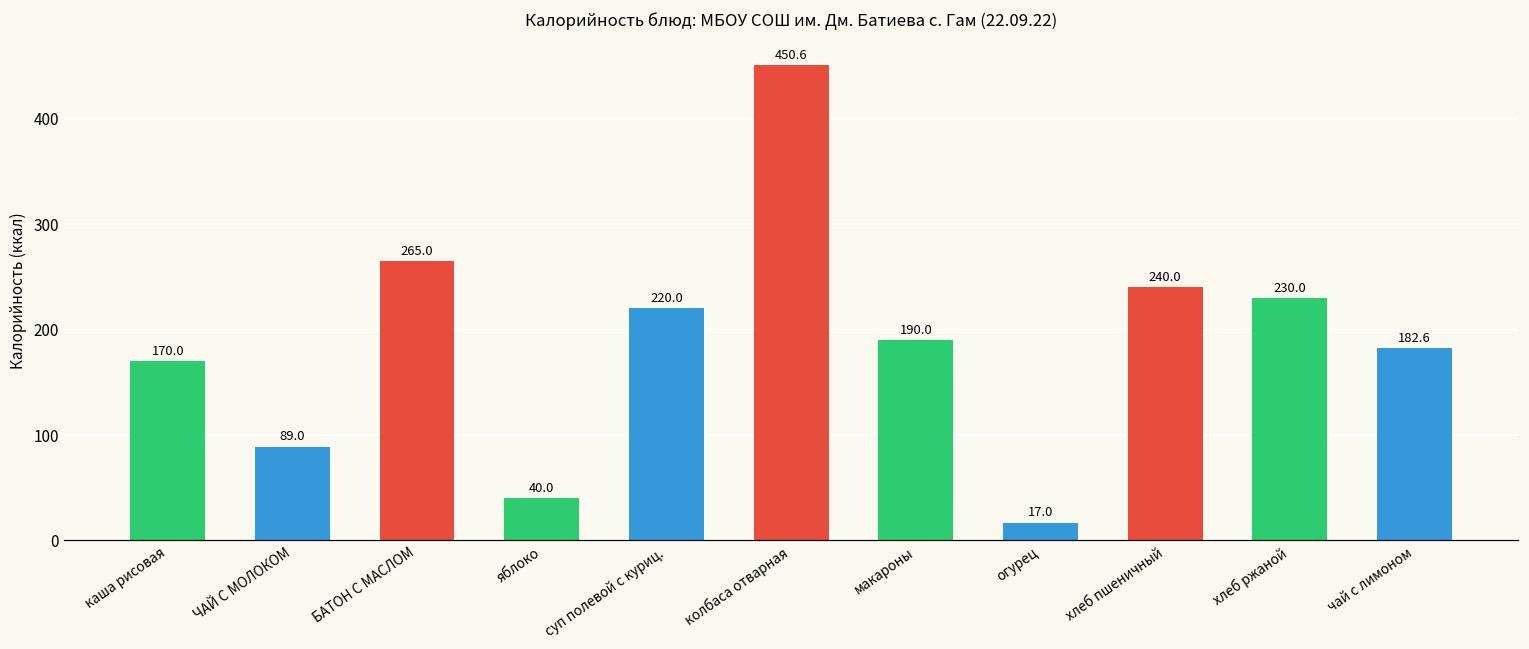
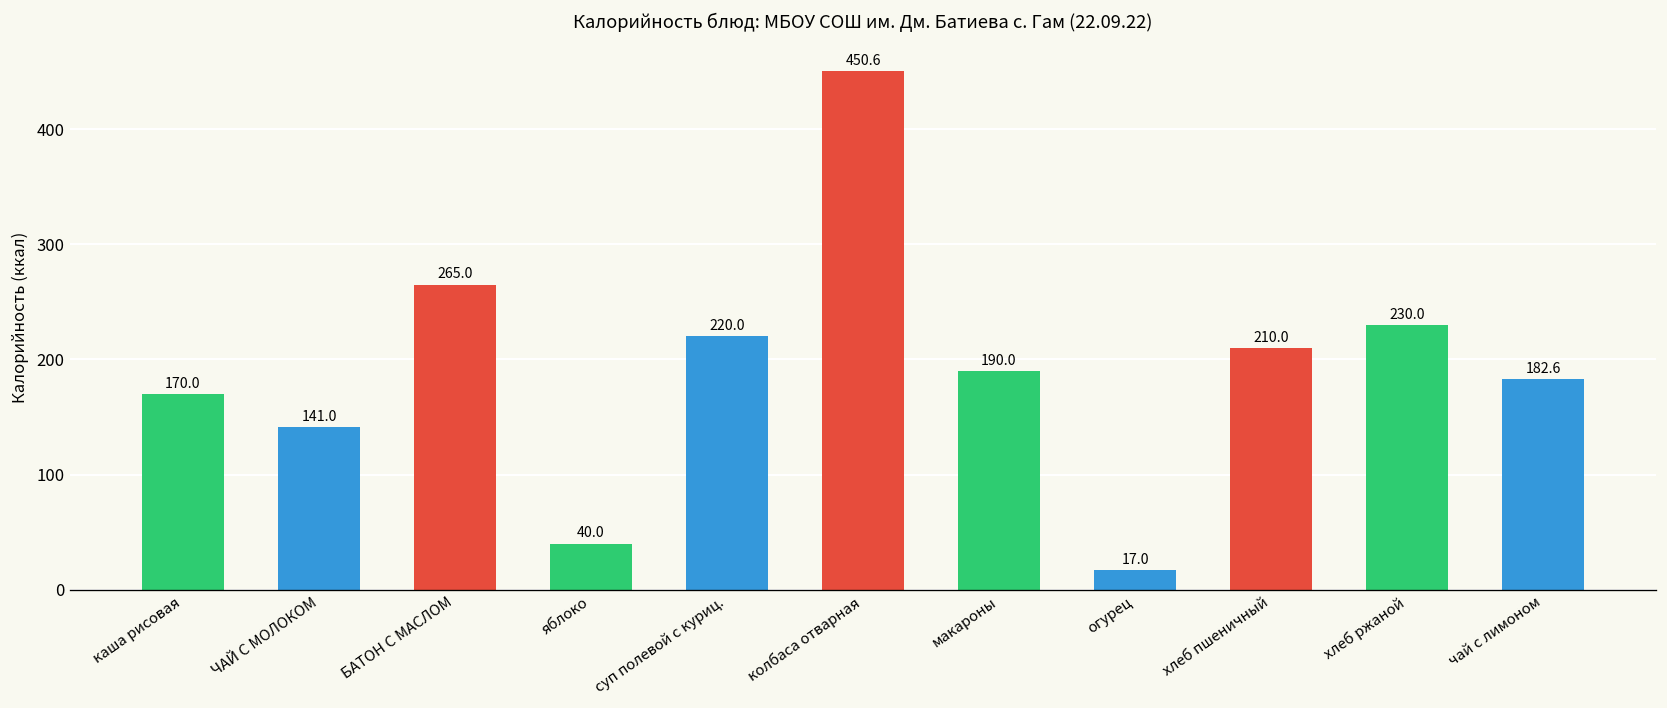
ЧАЙ С МОЛОКОМ: 89.0 -> 141.0
хлеб пшеничный: 240.0 -> 210.0
